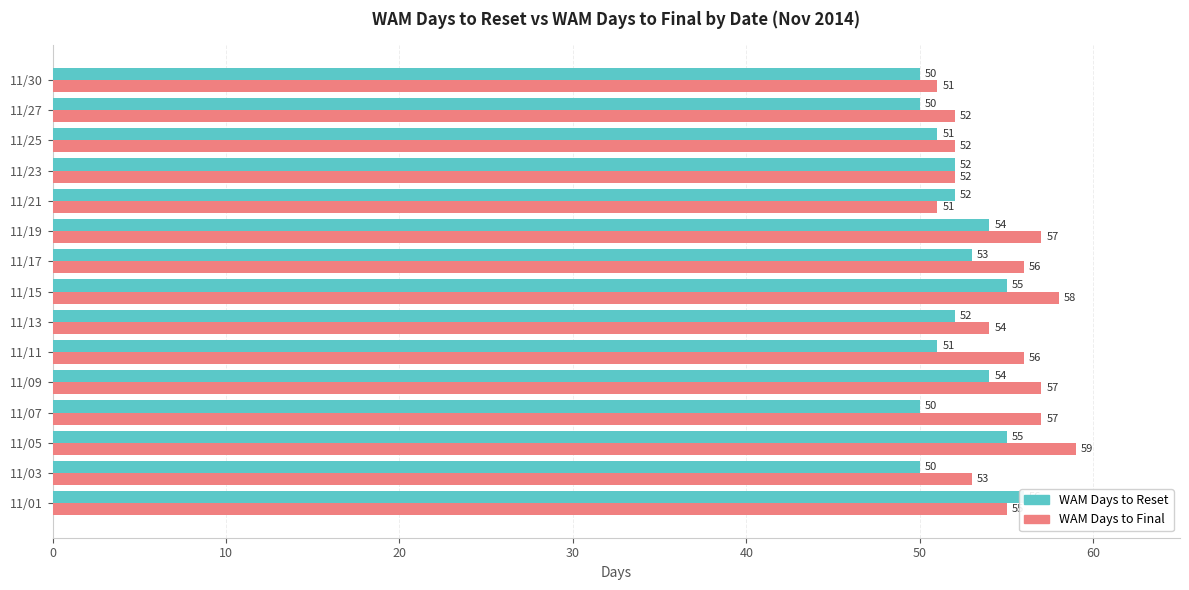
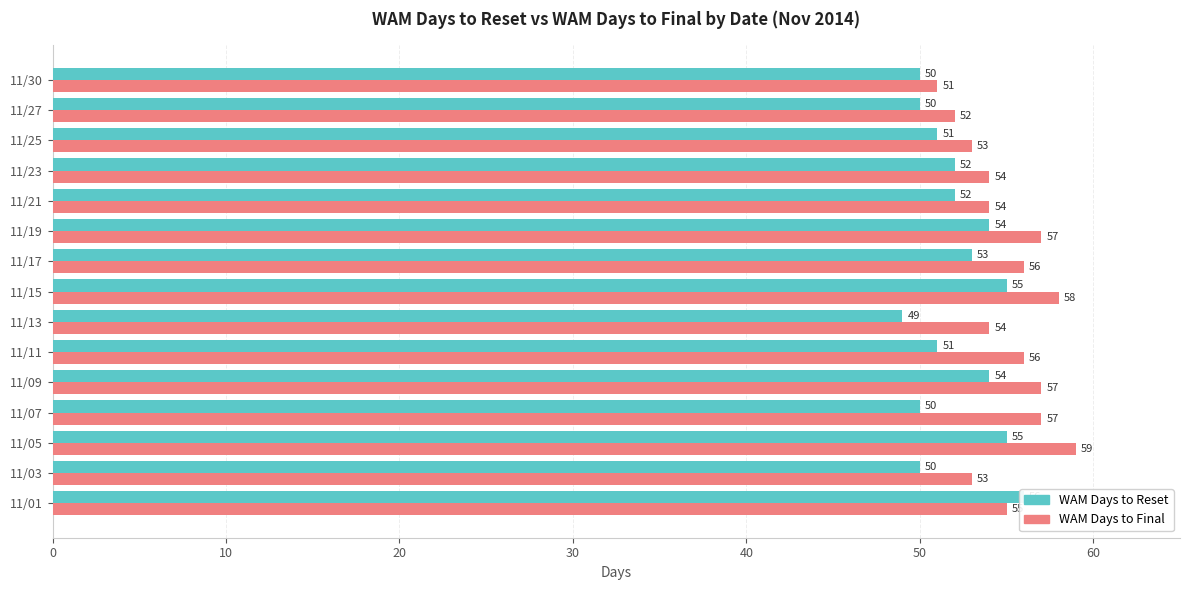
WAM Days to Final, 11/25: 52 -> 53
WAM Days to Final, 11/23: 52 -> 54
WAM Days to Final, 11/21: 51 -> 54
WAM Days to Reset, 11/13: 52 -> 49
